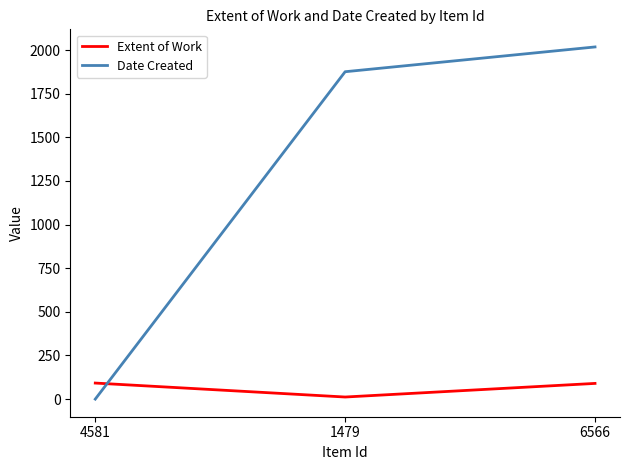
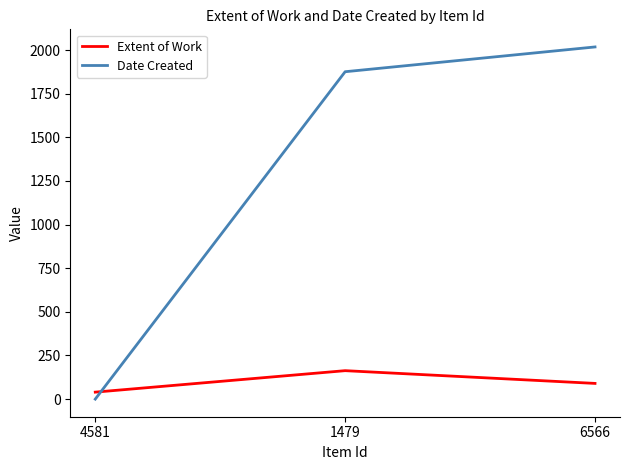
Extent of Work, 4581: 90 -> 40
Extent of Work, 1479: 10 -> 160
